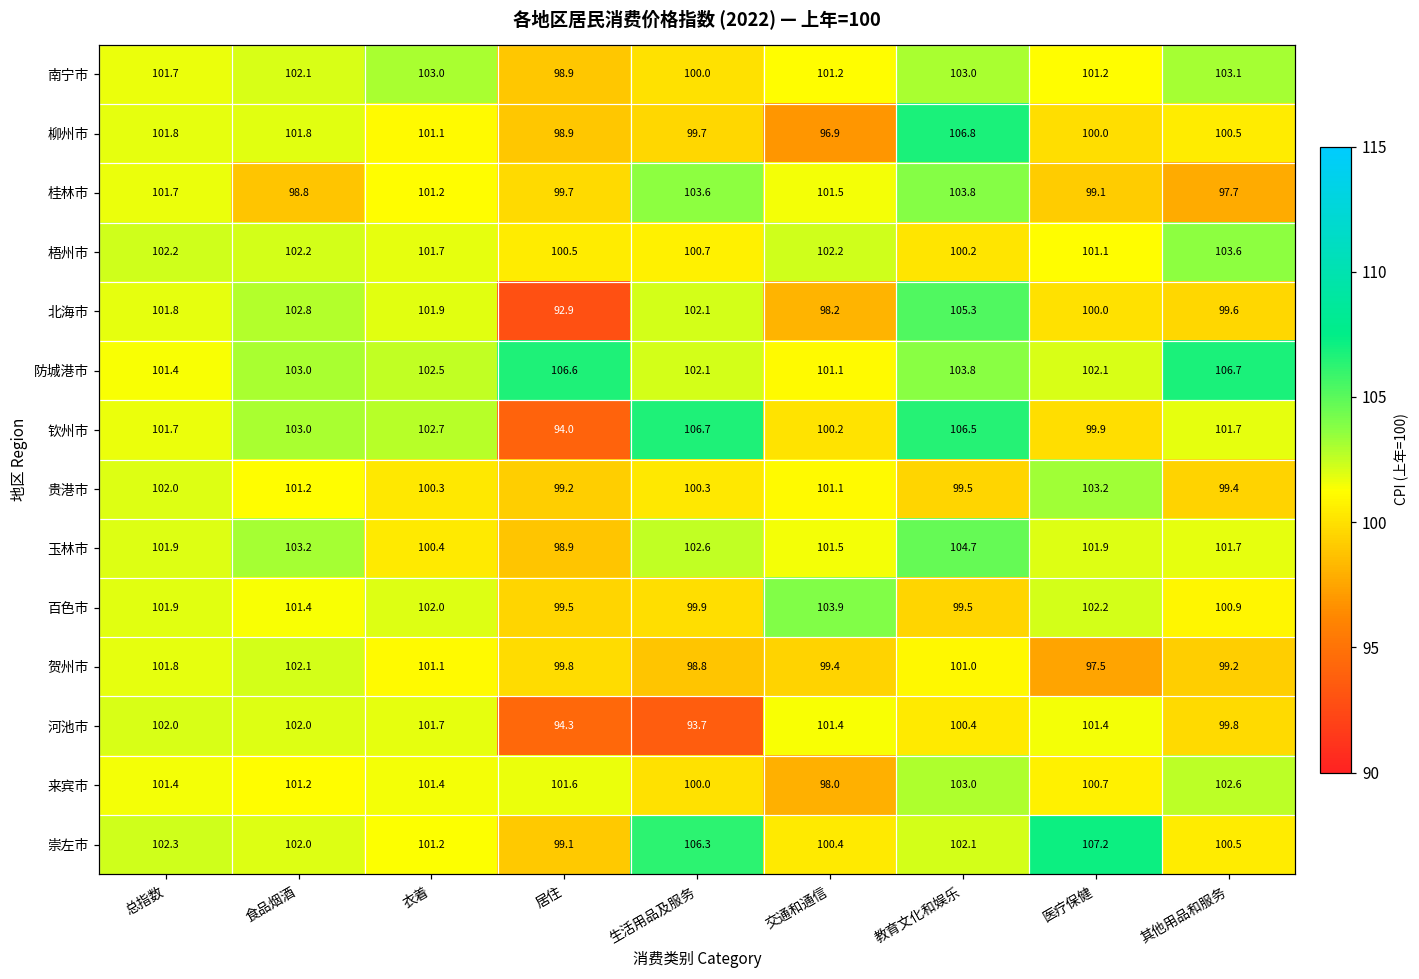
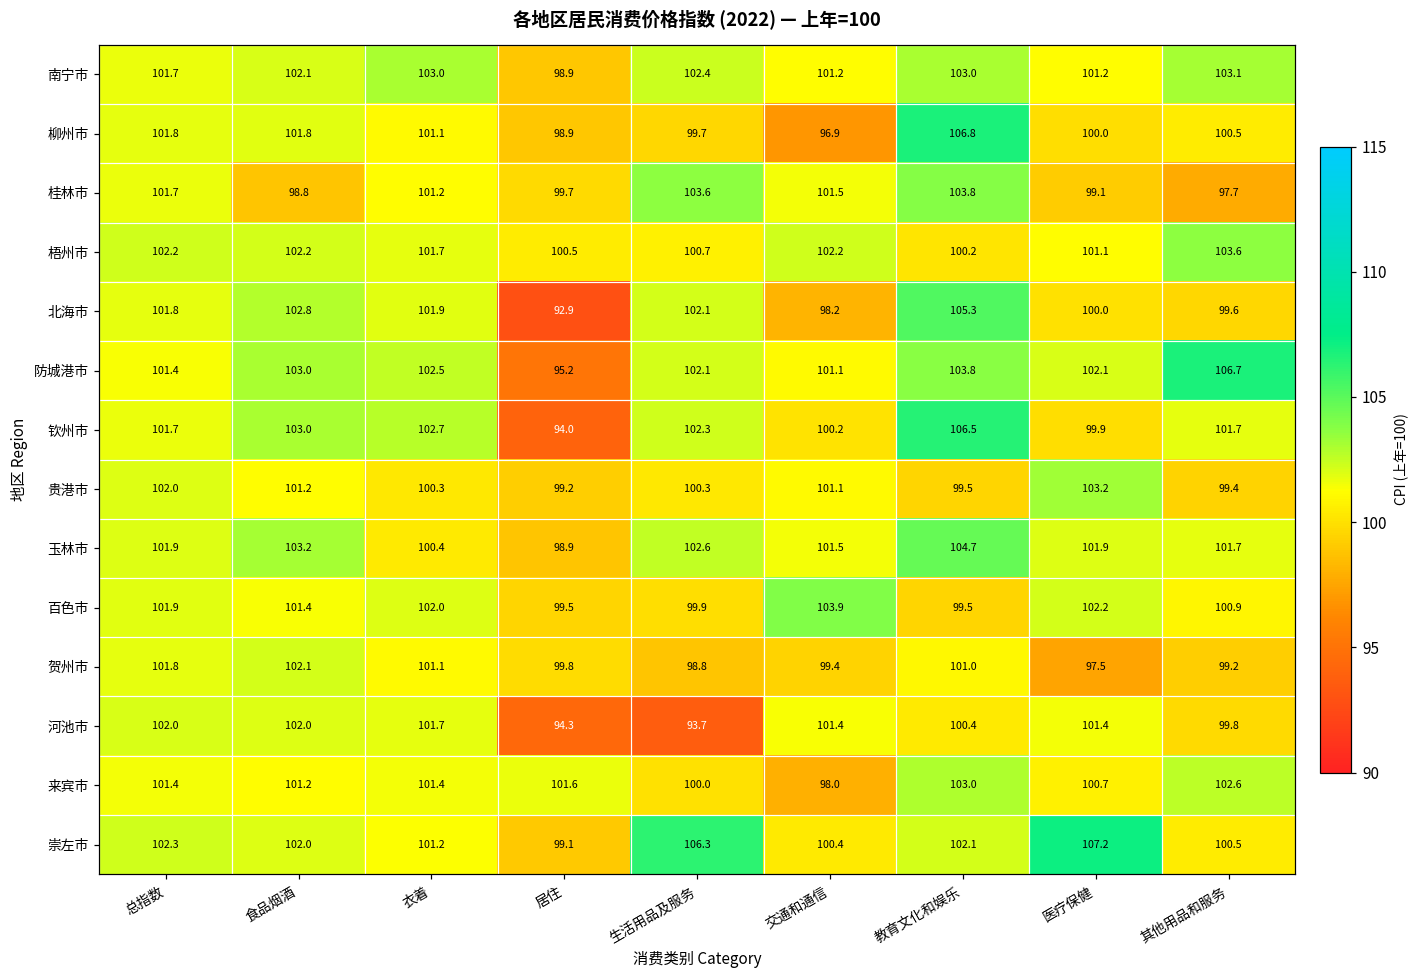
南宁市, 生活用品及服务: 100.0 -> 102.4
防城港市, 居住: 106.6 -> 95.2
钦州市, 生活用品及服务: 106.7 -> 102.3
